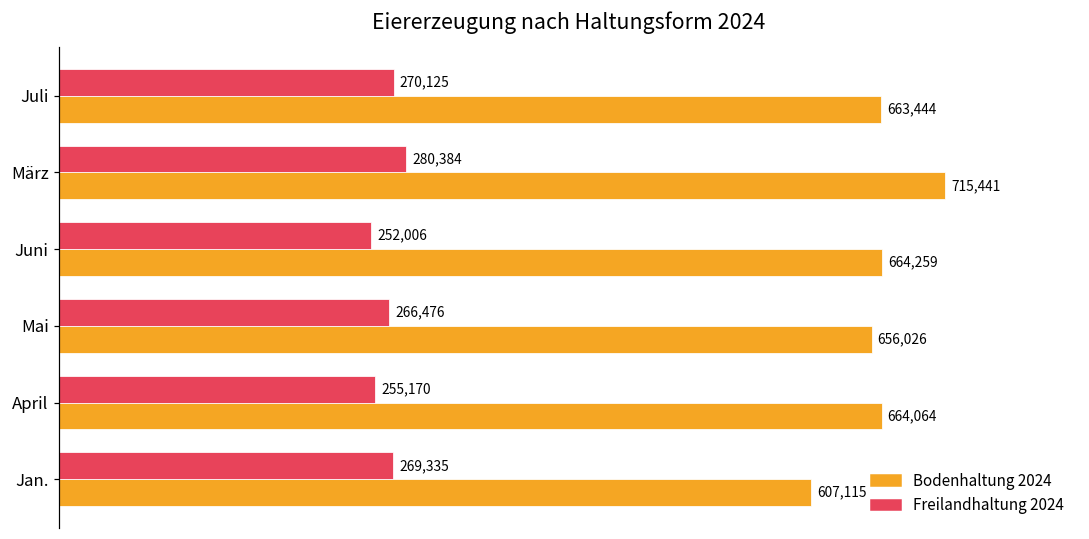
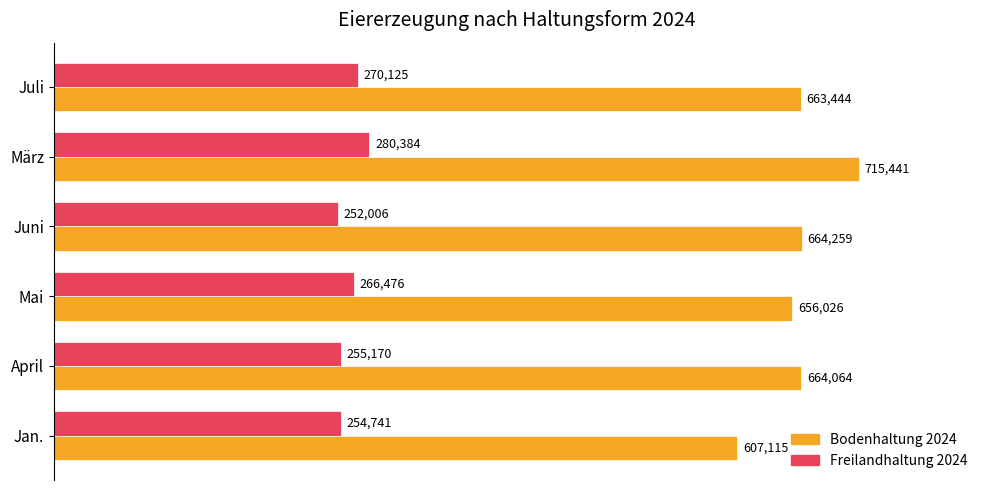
Freilandhaltung 2024, Jan.: 269,335 -> 254,741
